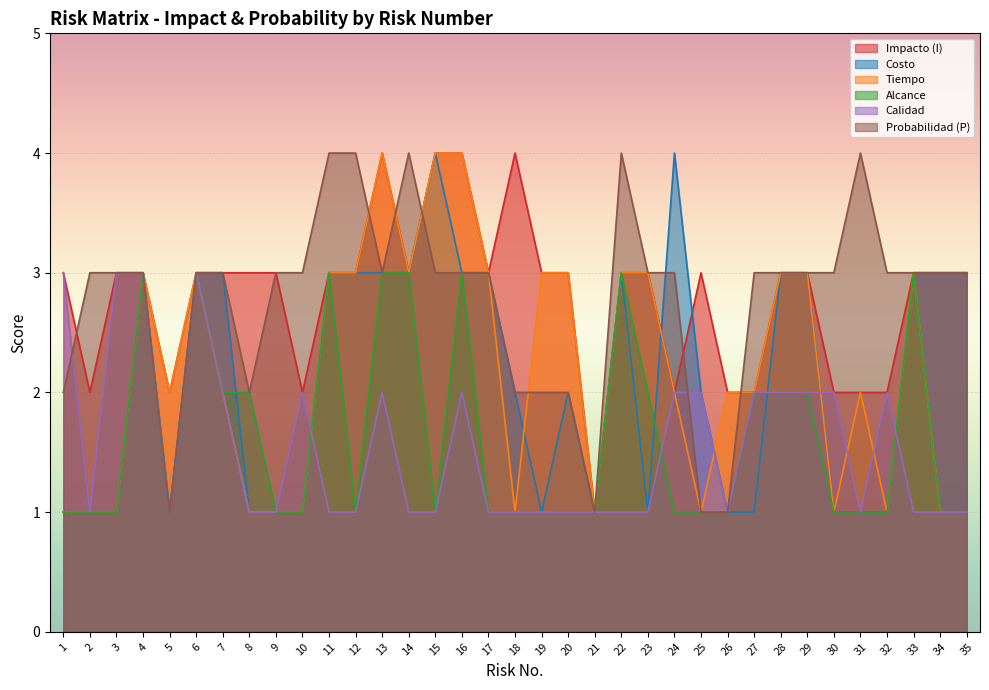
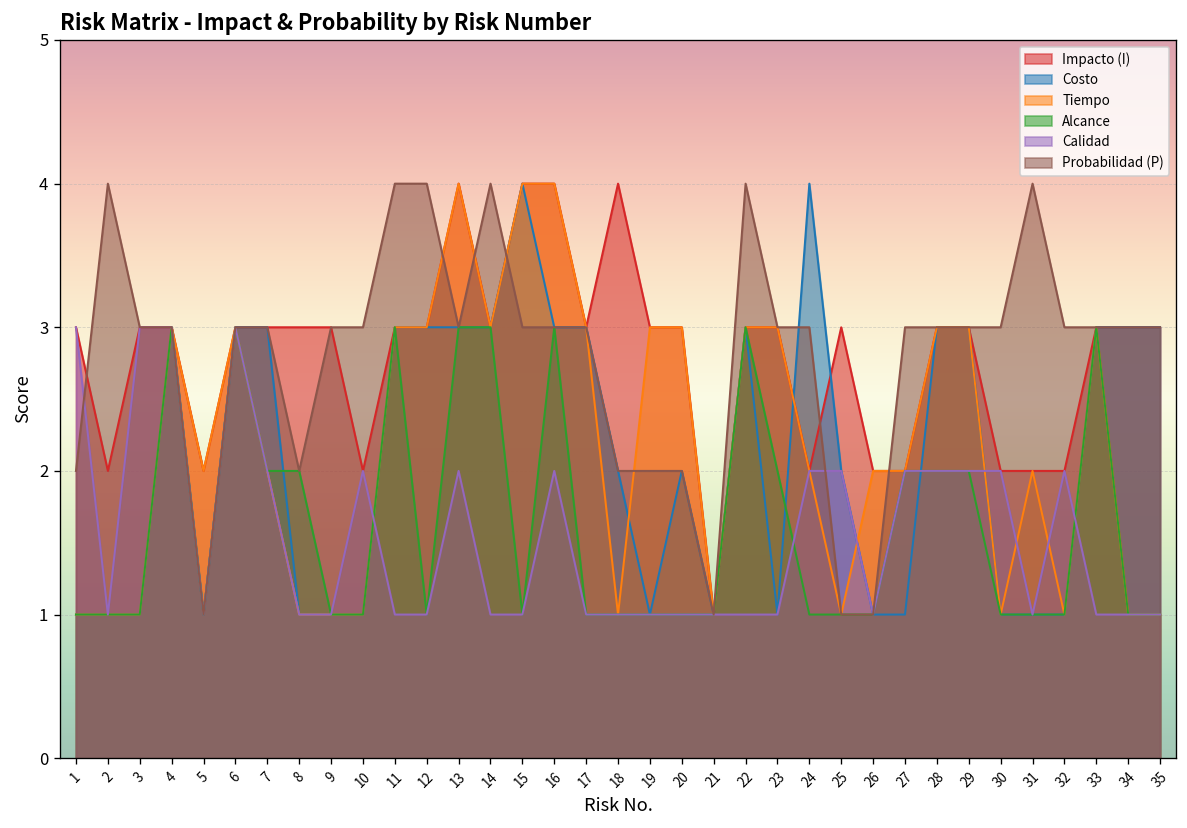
Probabilidad (P), 2: 3 -> 4
